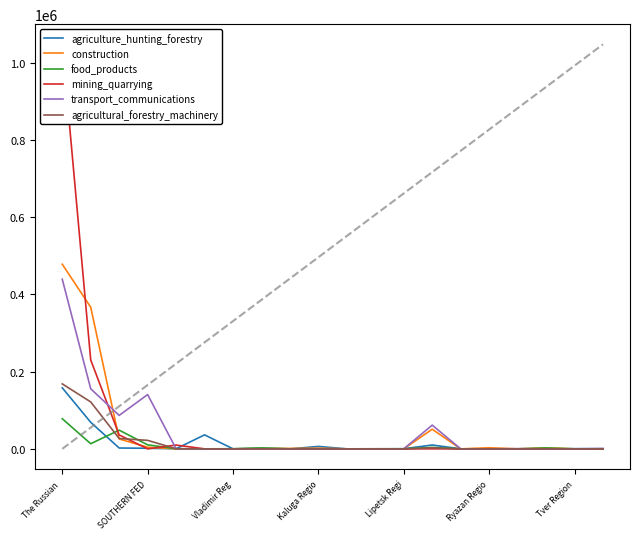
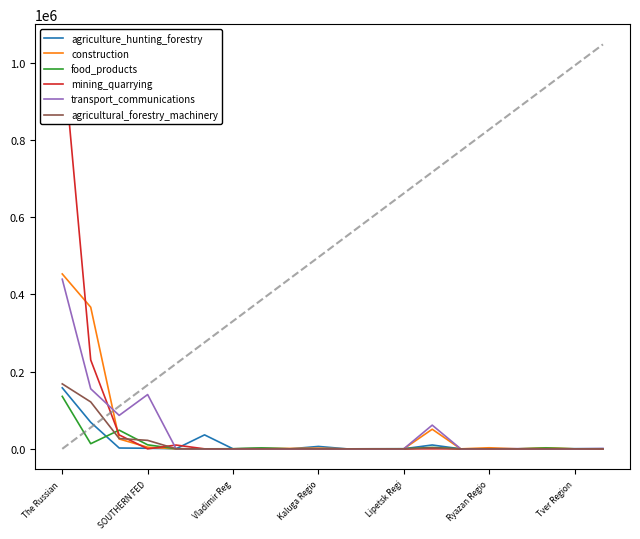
construction, The Russian: 480000 -> 450000
food_products, The Russian: 80000 -> 140000
